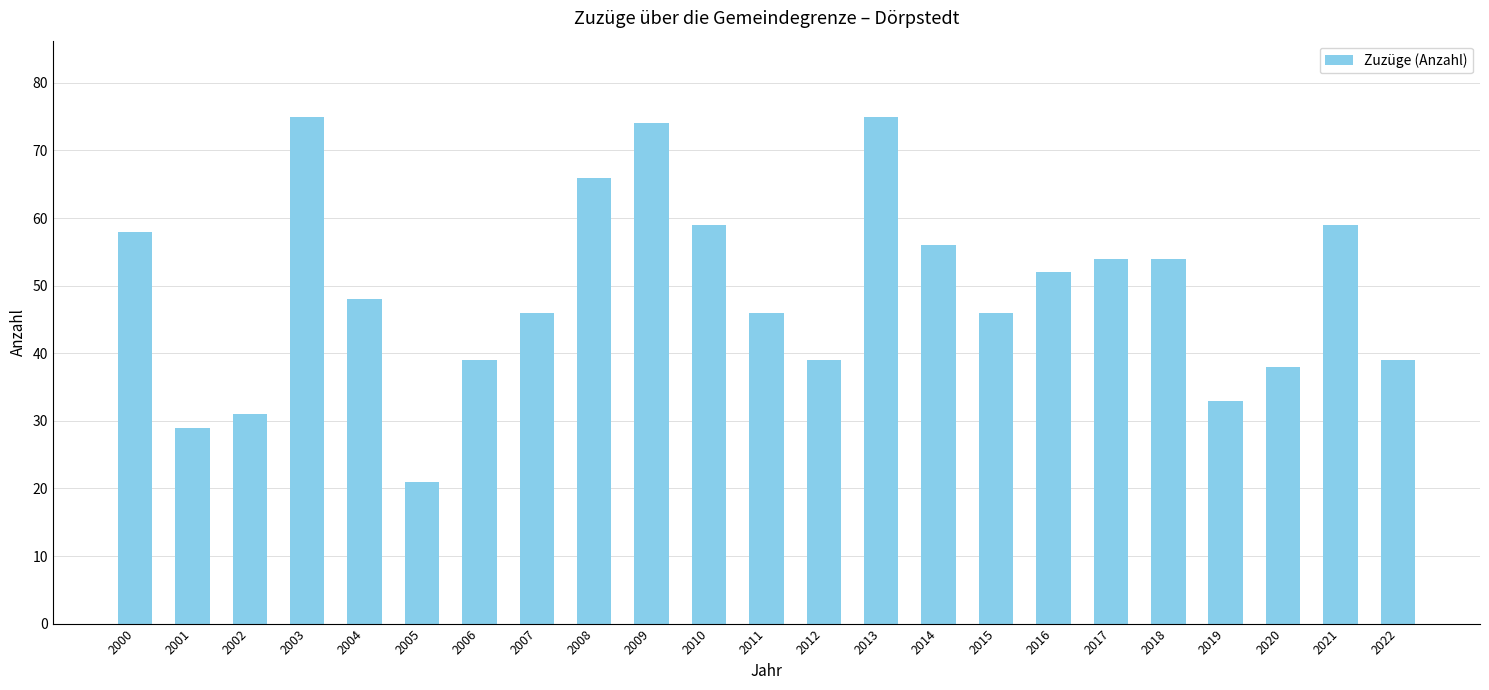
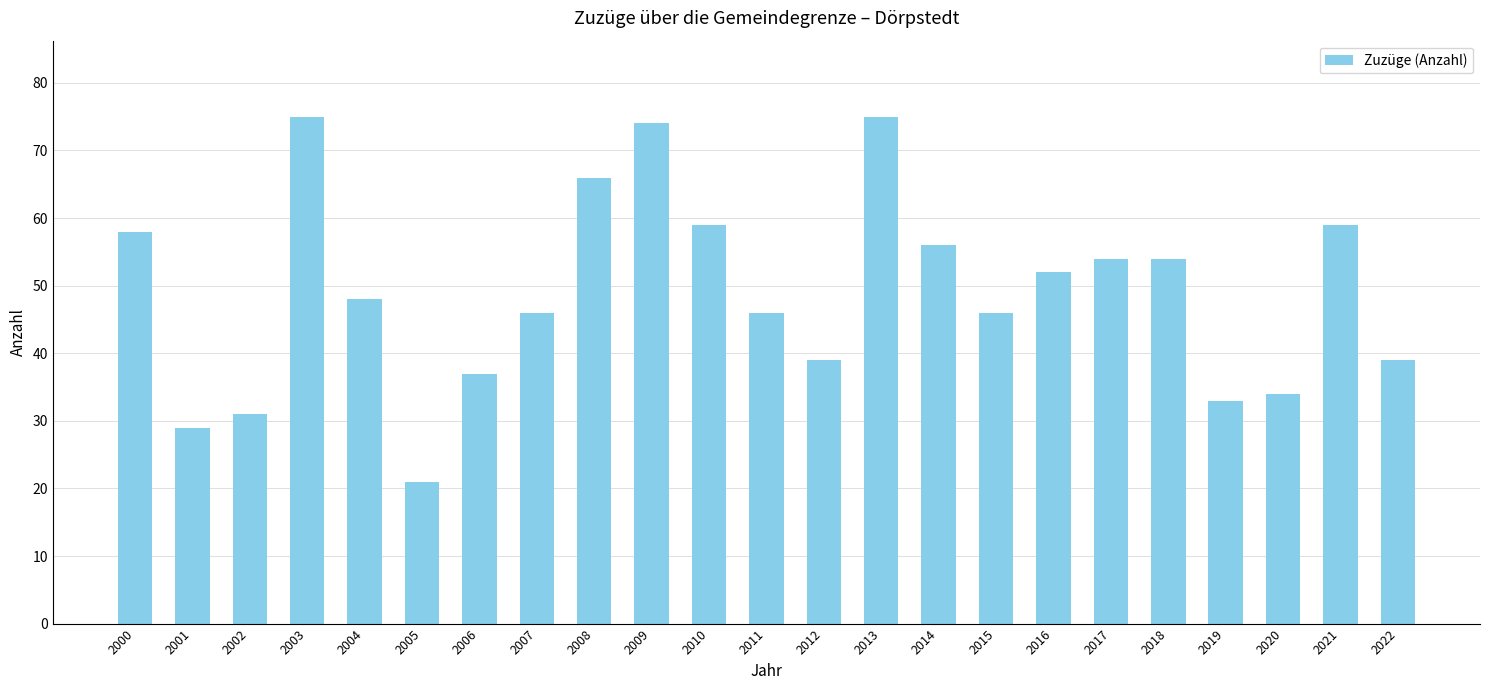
2006: 39 -> 37
2020: 38 -> 34
